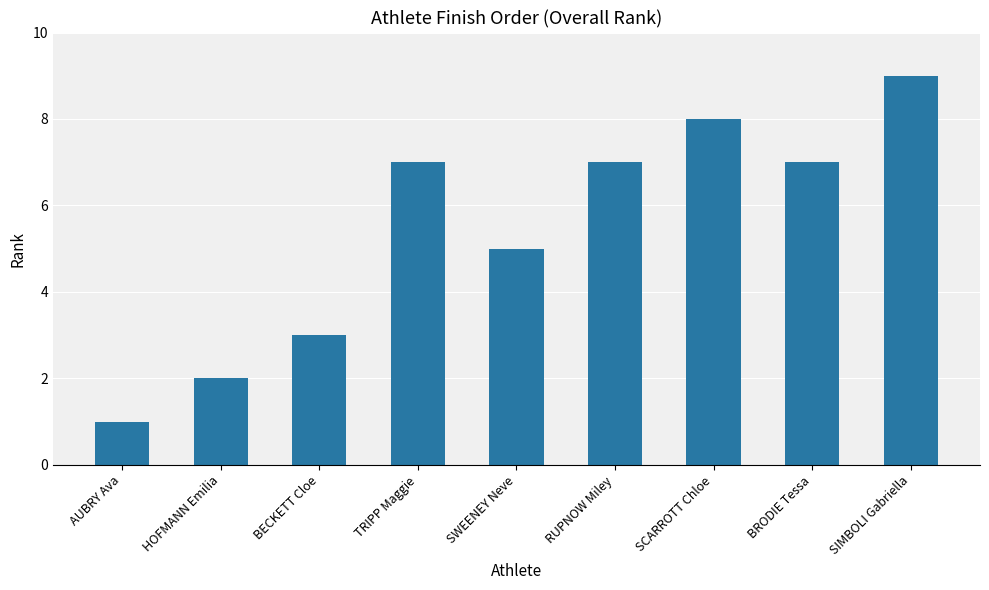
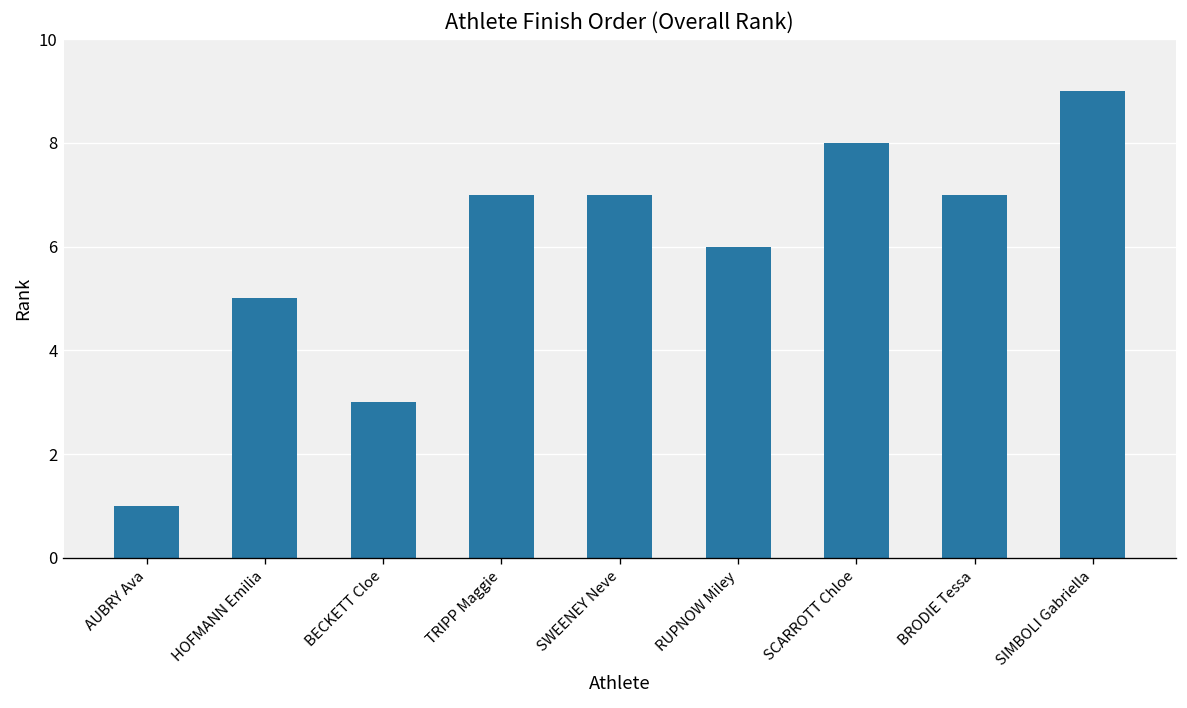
HOFMANN Emilia: 2 -> 5
SWEENEY Neve: 5 -> 7
RUPNOW Miley: 7 -> 6
